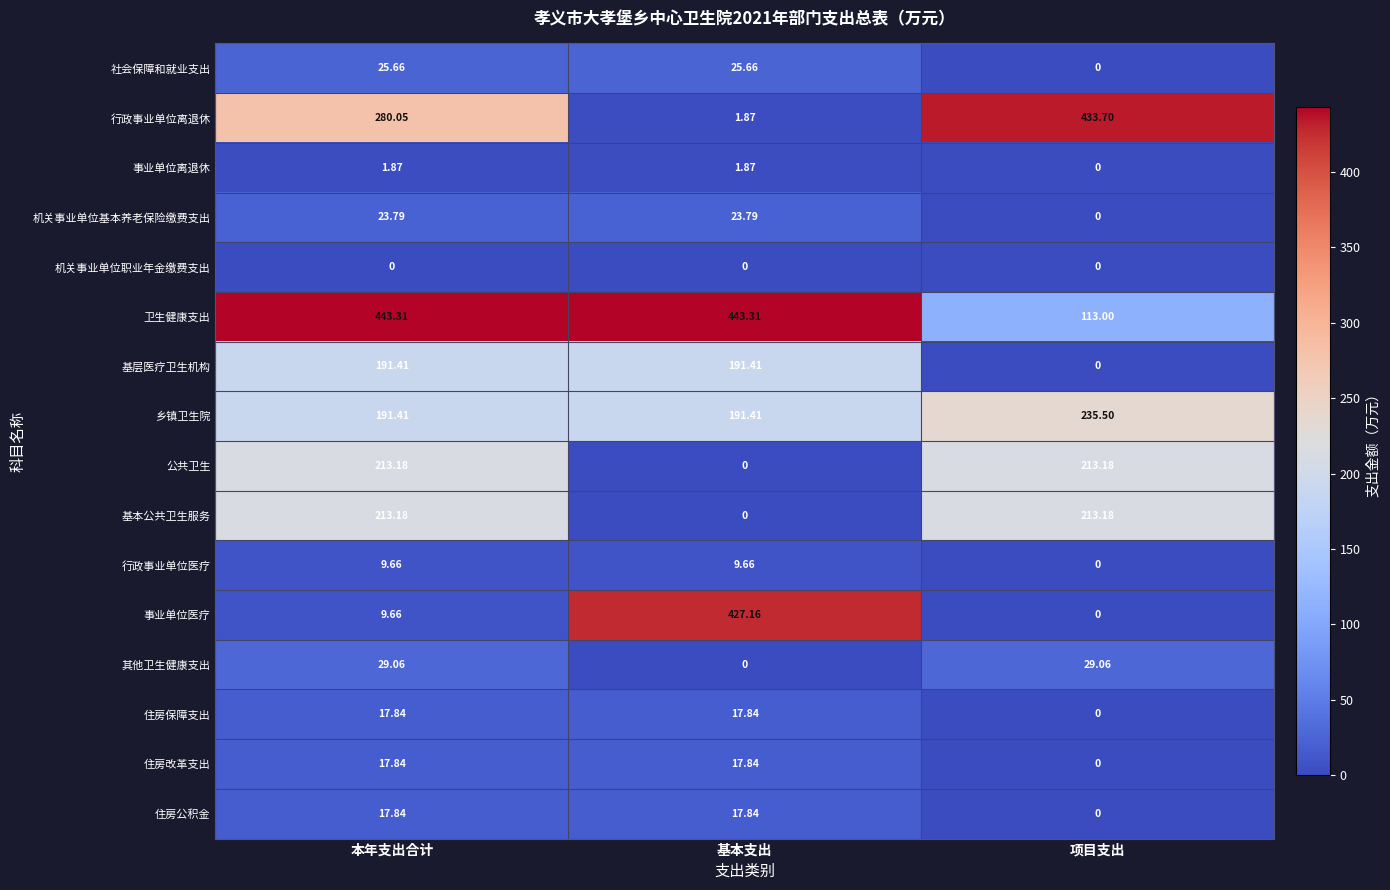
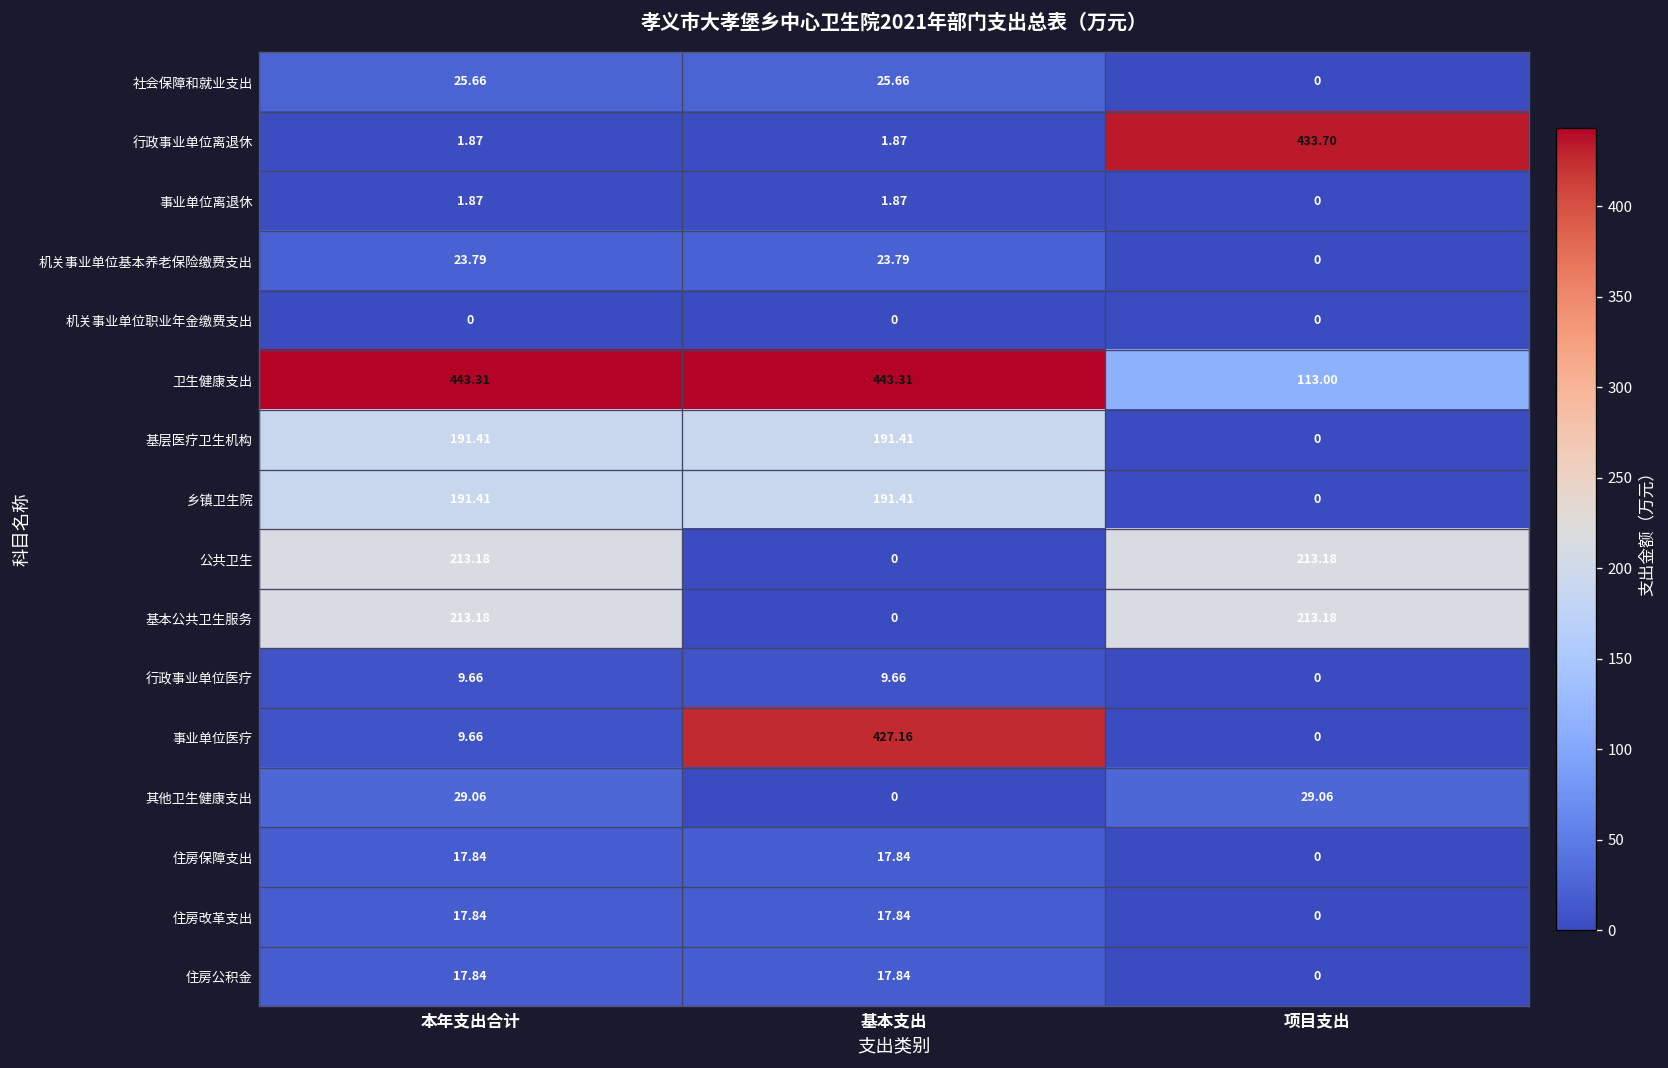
行政事业单位离退休, 本年支出合计: 280.05 -> 1.87
乡镇卫生院, 项目支出: 235.50 -> 0
